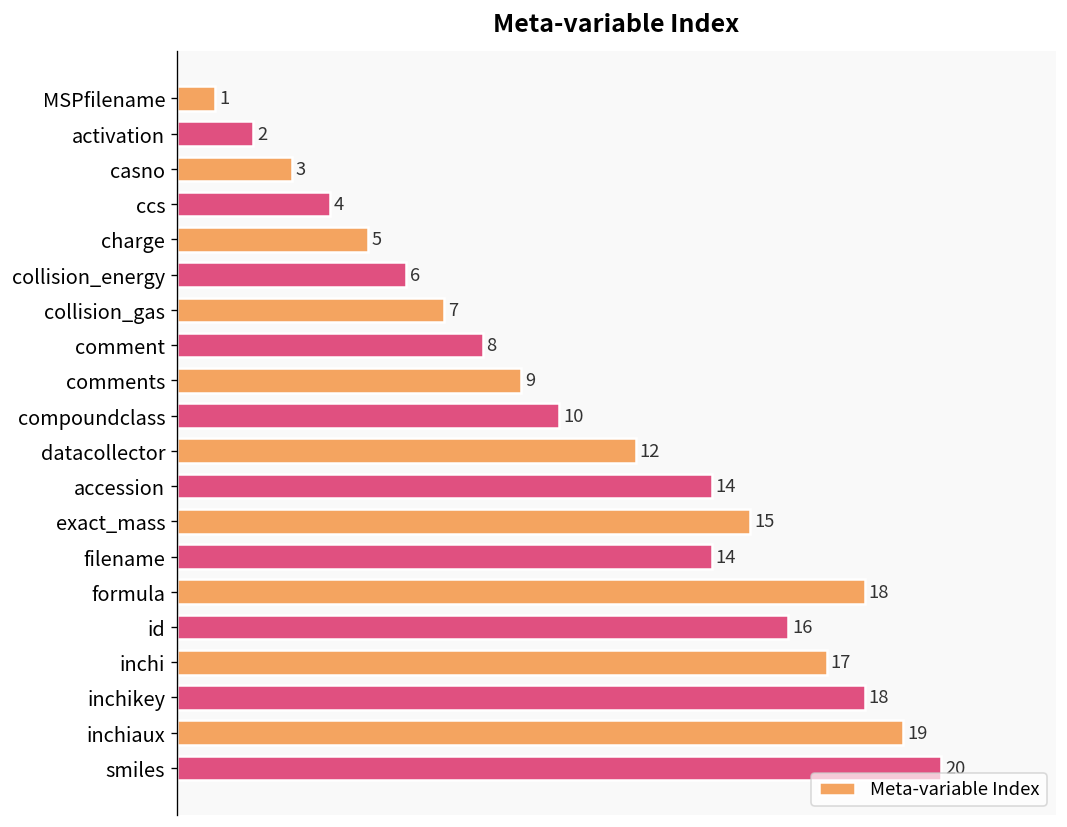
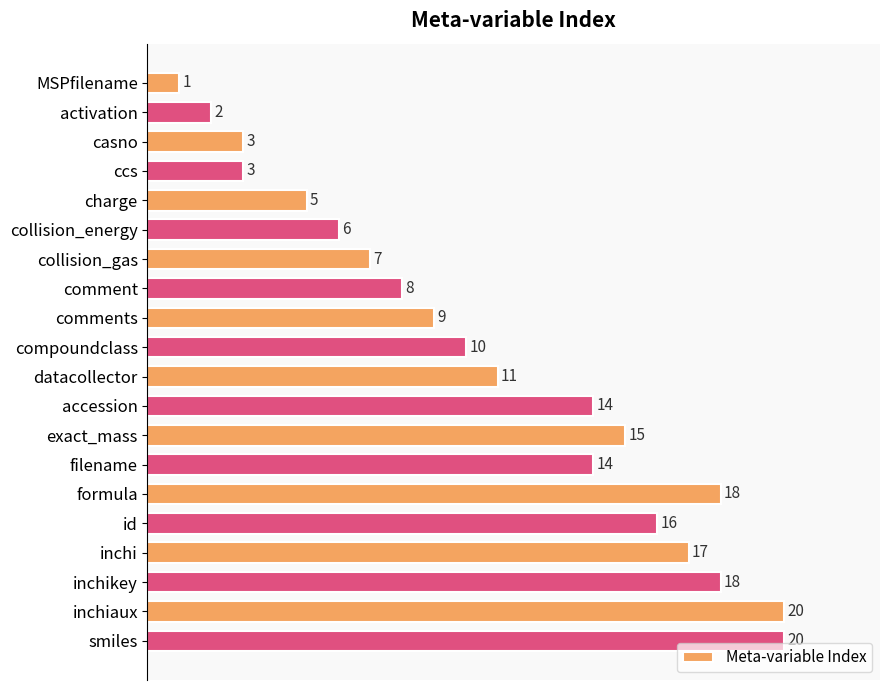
ccs: 4 -> 3
datacollector: 12 -> 11
inchiaux: 19 -> 20
